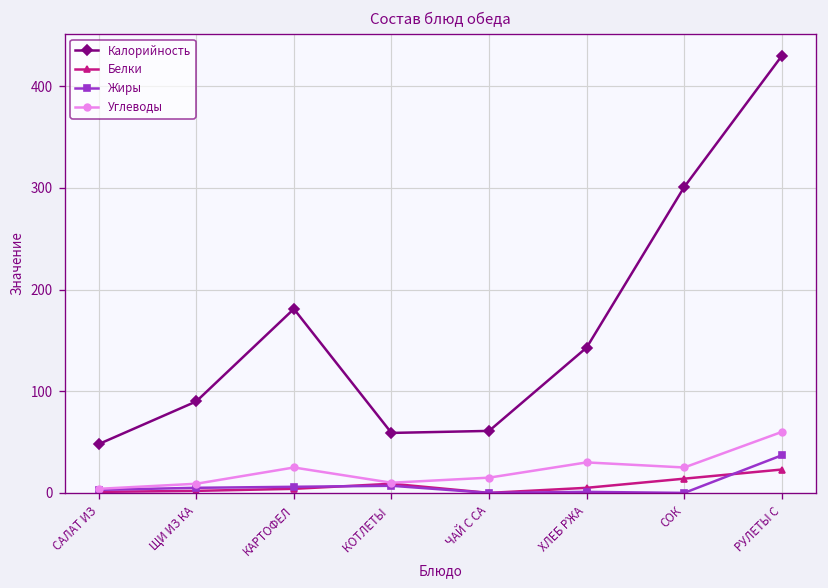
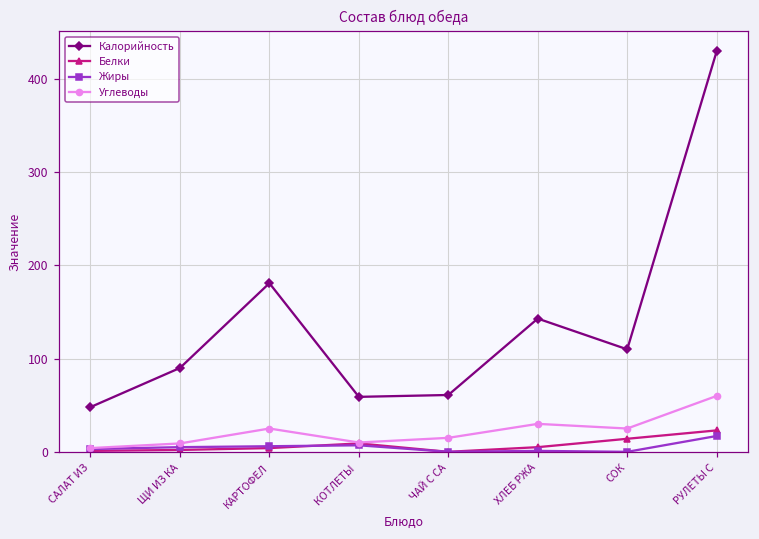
Калорийность, СОК: 300 -> 110
Жиры, РУЛЕТЫ С: 40 -> 20
